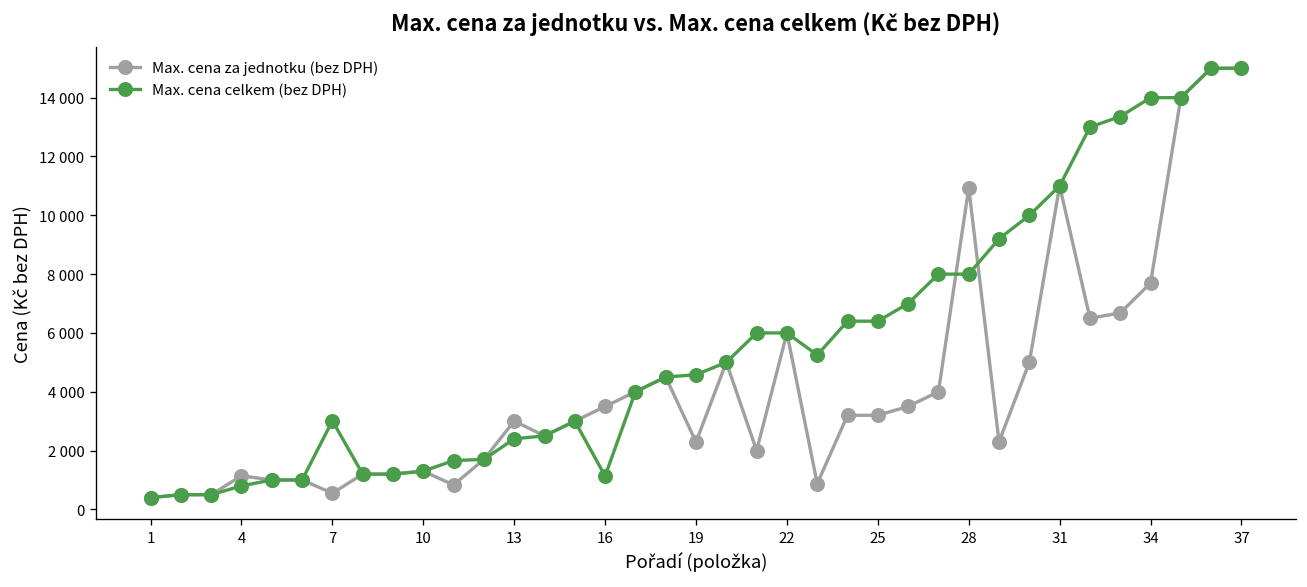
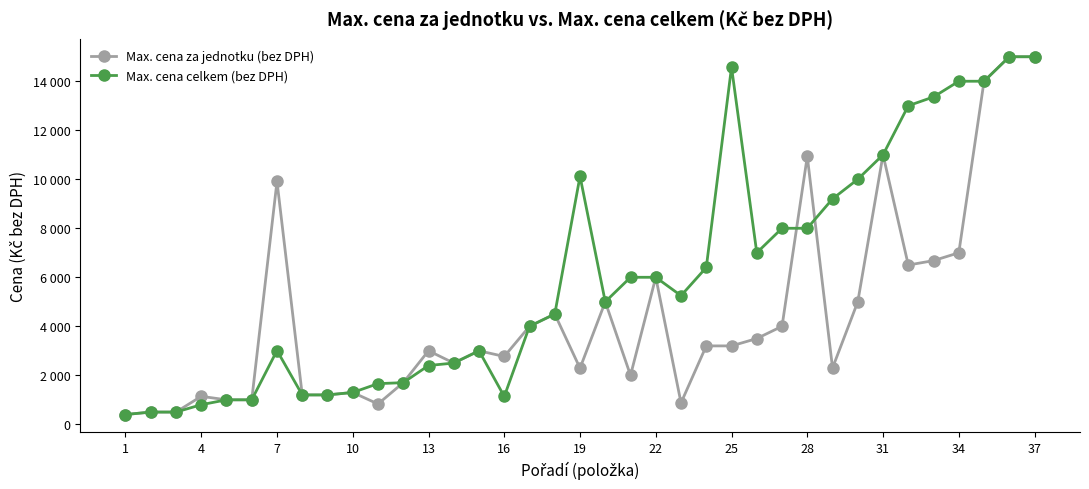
Max. cena za jednotku (bez DPH), 7: 600 -> 9900
Max. cena za jednotku (bez DPH), 16: 3500 -> 2800
Max. cena celkem (bez DPH), 19: 4600 -> 10100
Max. cena celkem (bez DPH), 25: 6400 -> 14600
Max. cena za jednotku (bez DPH), 34: 7700 -> 7000
